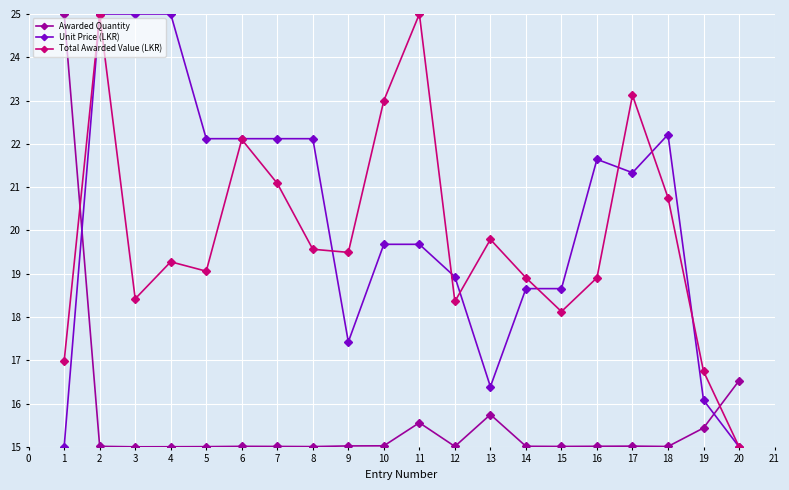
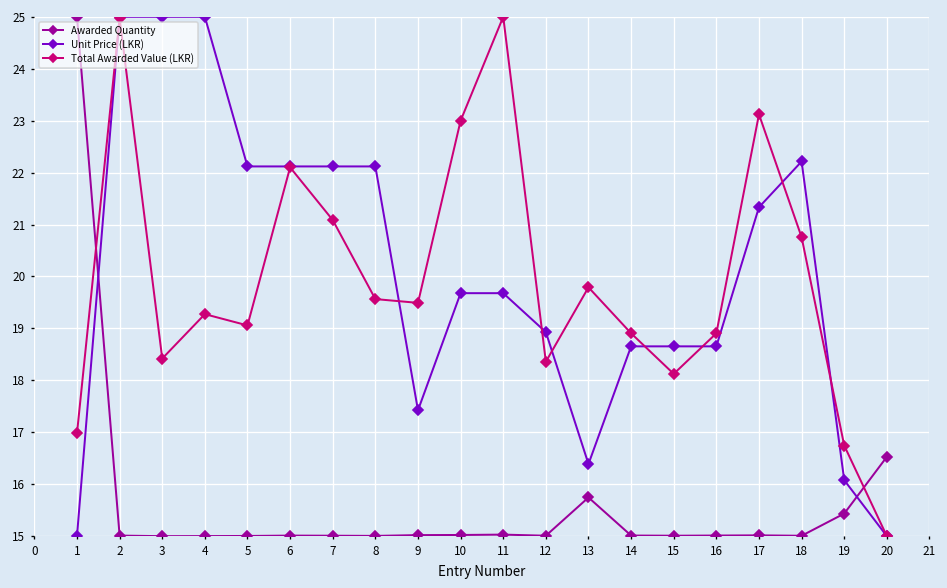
Awarded Quantity, 11: 15.6 -> 15.0
Unit Price (LKR), 16: 21.6 -> 18.7
